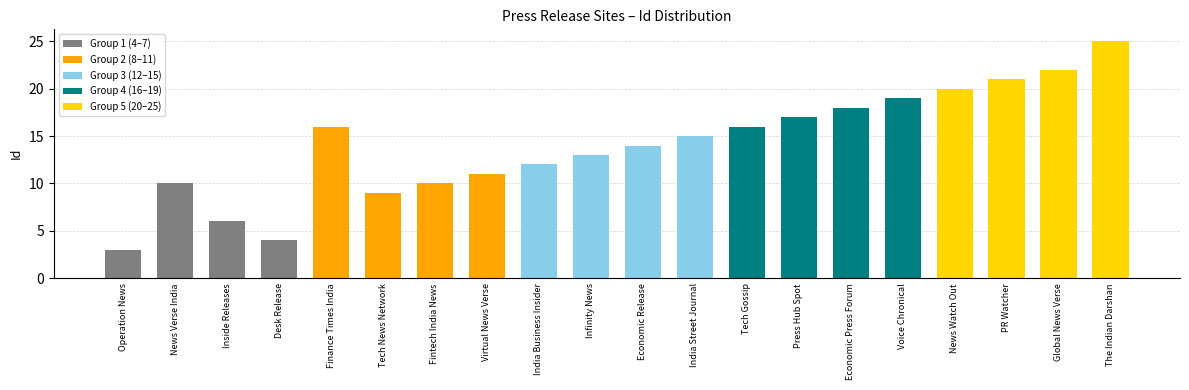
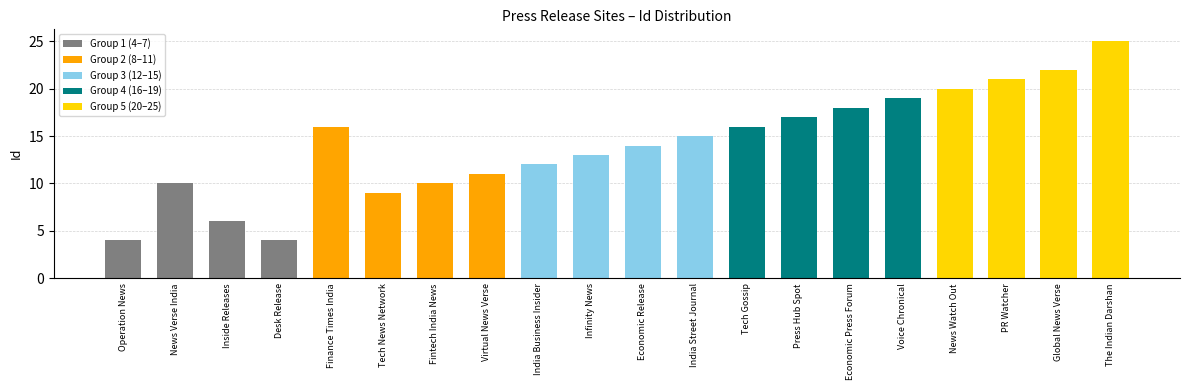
Operation News: 3 -> 4
